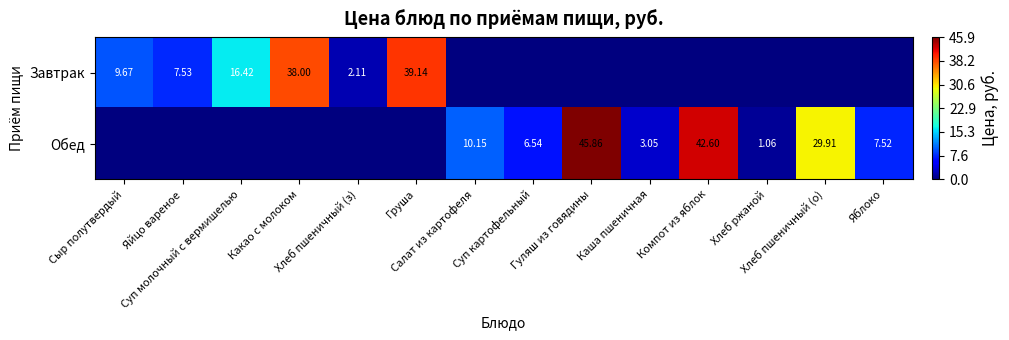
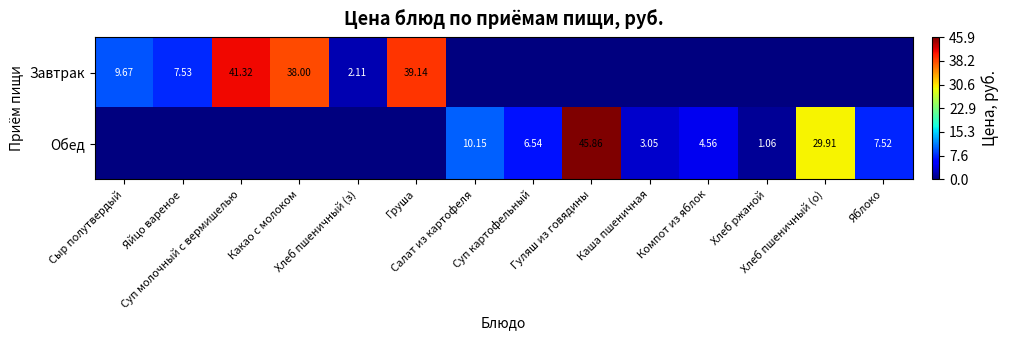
Завтрак, Суп молочный с вермишелью: 16.42 -> 41.32
Обед, Компот из яблок: 42.60 -> 4.56
